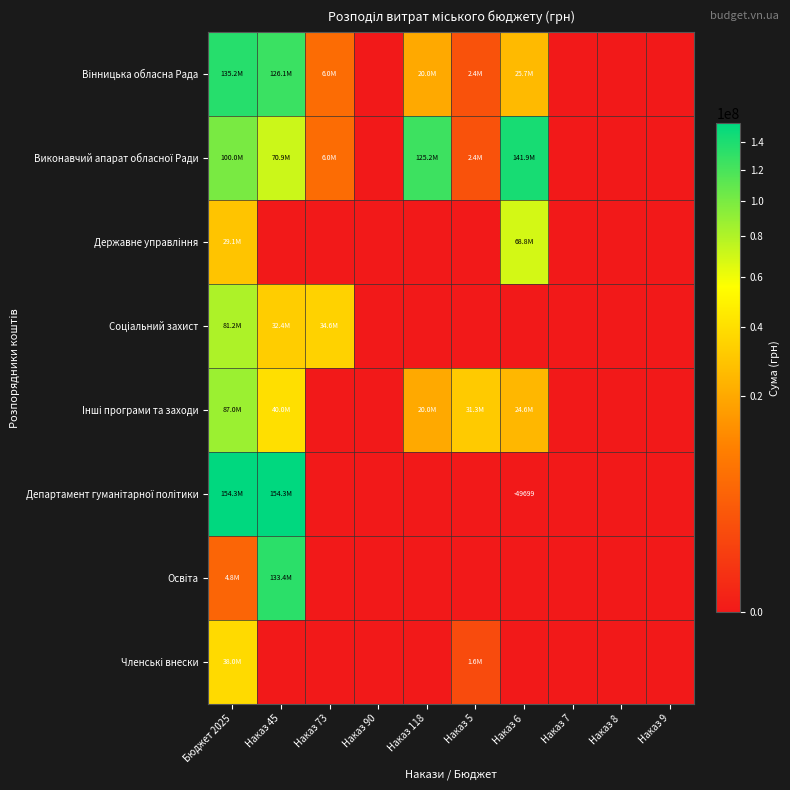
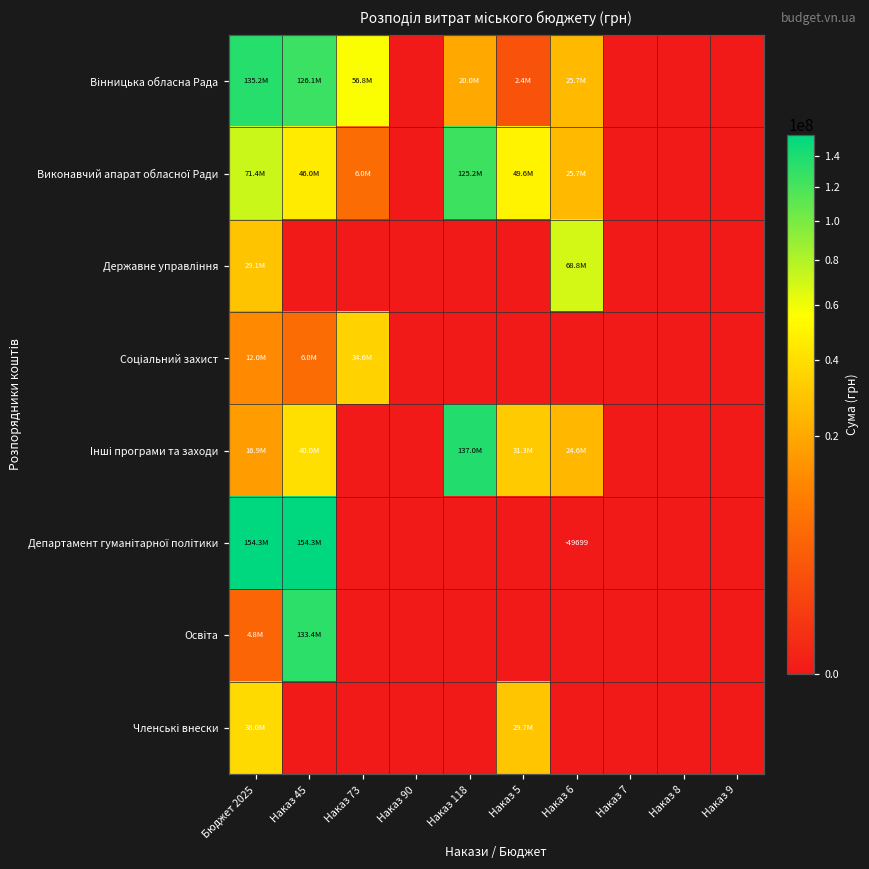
Вінницька обласна Рада, Наказ 73: 6.0M -> 56.8M
Виконавчий апарат обласної Ради, Бюджет 2025: 100.0M -> 71.4M
Виконавчий апарат обласної Ради, Наказ 45: 70.9M -> 46.0M
Виконавчий апарат обласної Ради, Наказ 5: 2.4M -> 49.6M
Виконавчий апарат обласної Ради, Наказ 6: 141.9M -> 25.7M
Соціальний захист, Бюджет 2025: 81.2M -> 12.0M
Соціальний захист, Наказ 45: 32.4M -> 6.0M
Інші програми та заходи, Бюджет 2025: 87.0M -> 16.9M
Інші програми та заходи, Наказ 118: 20.0M -> 137.0M
Членські внески, Наказ 5: 1.6M -> 29.7M
